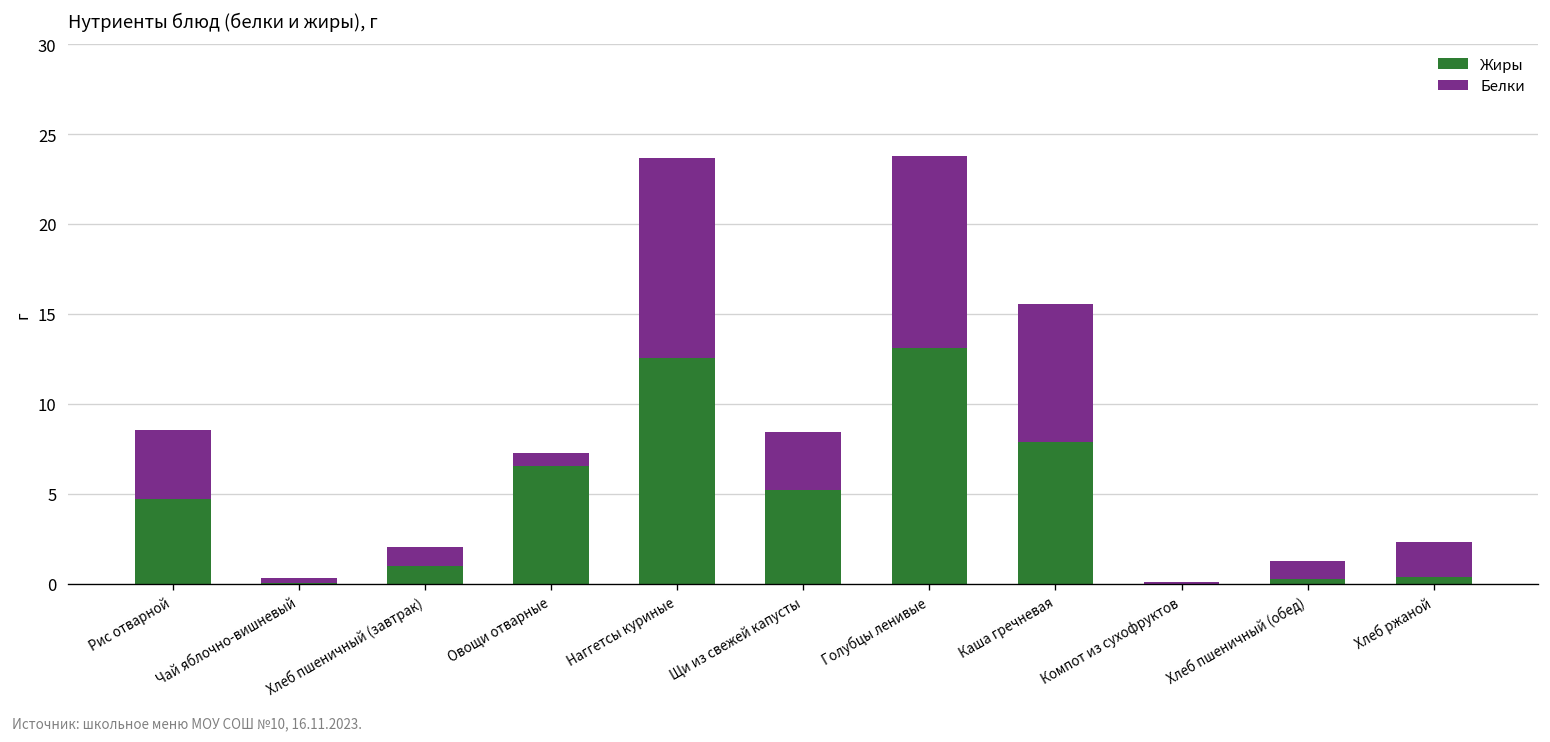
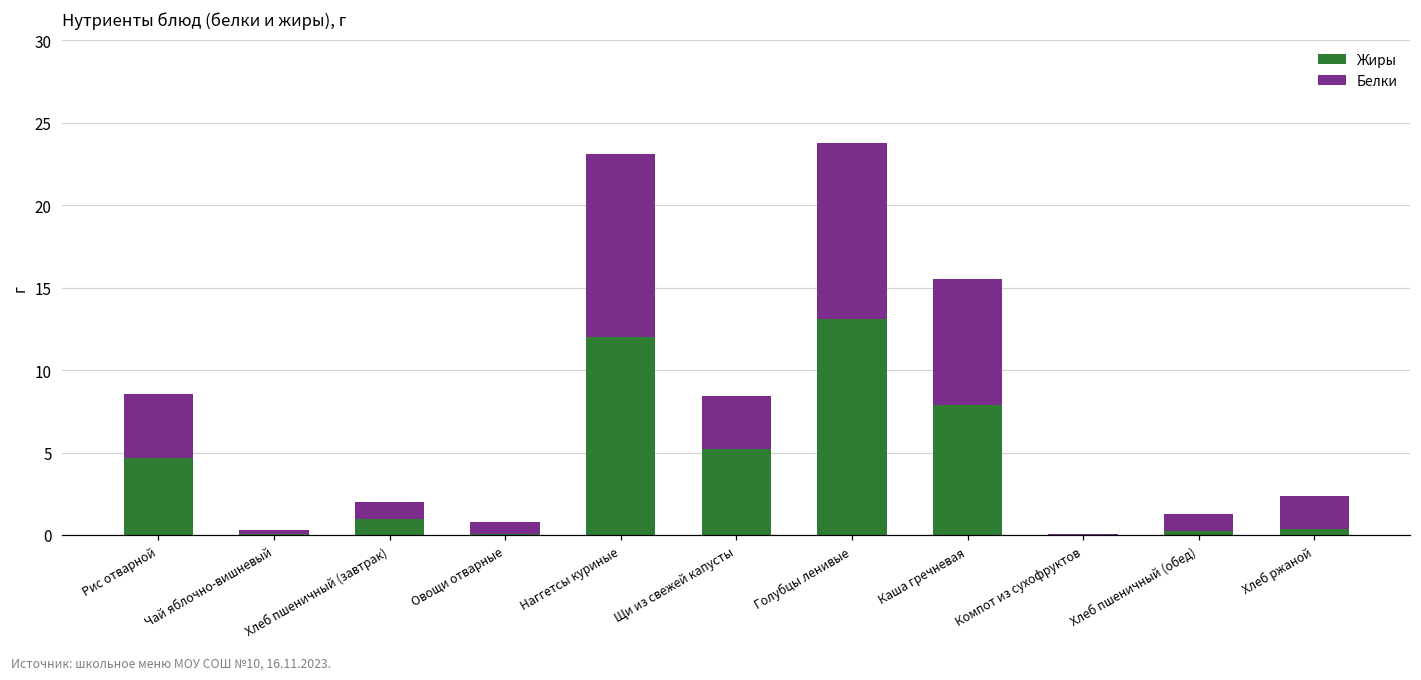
Жиры, Овощи отварные: 6.6 -> 0.1
Жиры, Наггетсы куриные: 12.6 -> 12.0
